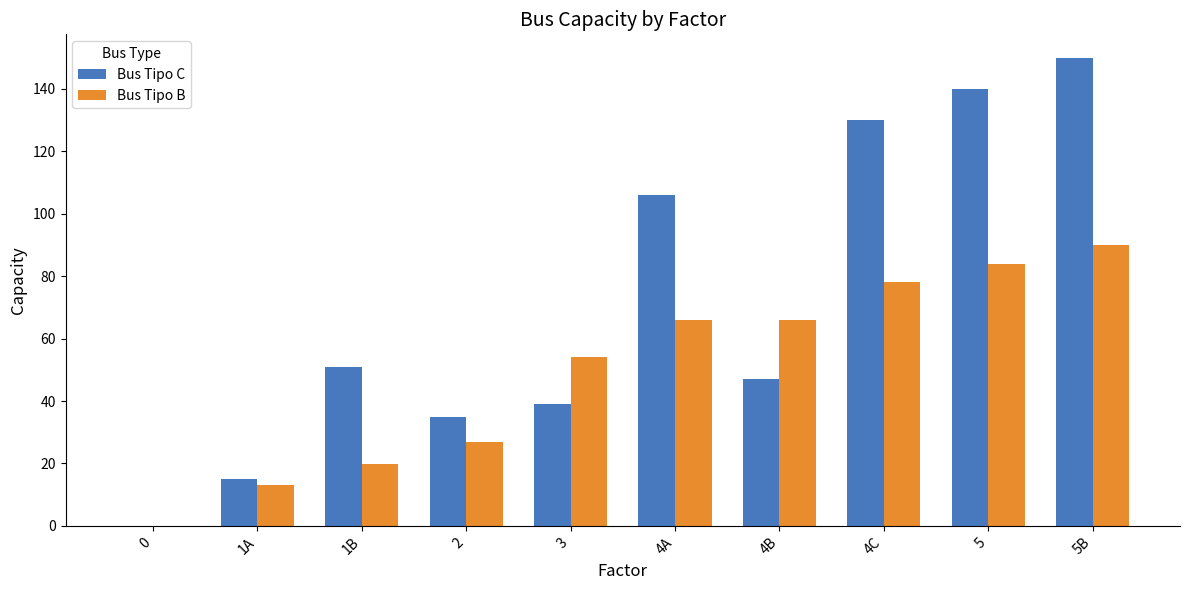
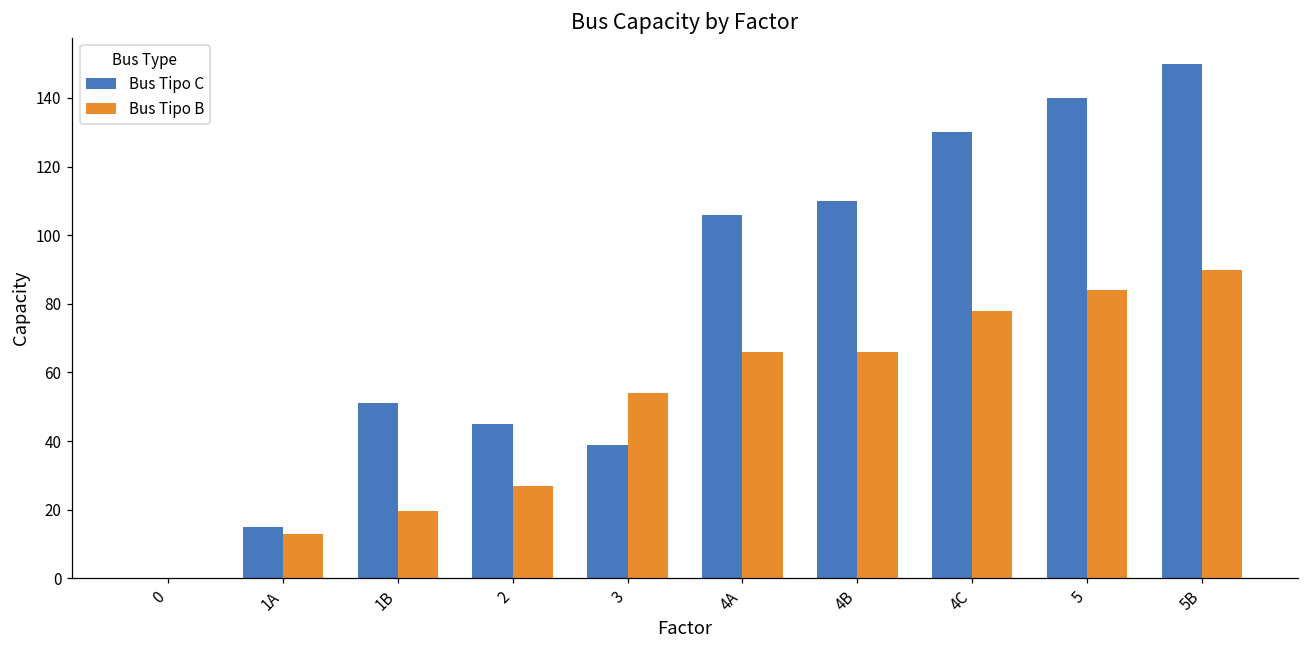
Bus Tipo C, 2: 35 -> 45
Bus Tipo C, 4B: 47 -> 110
